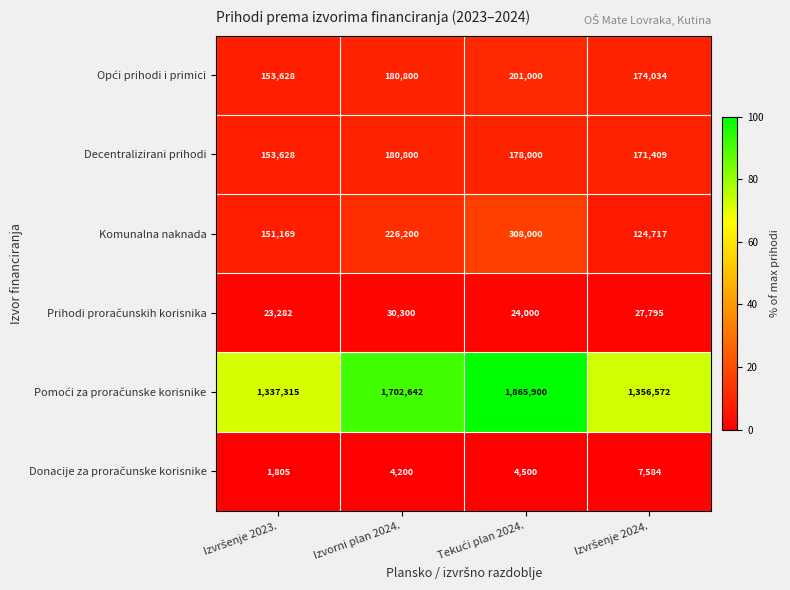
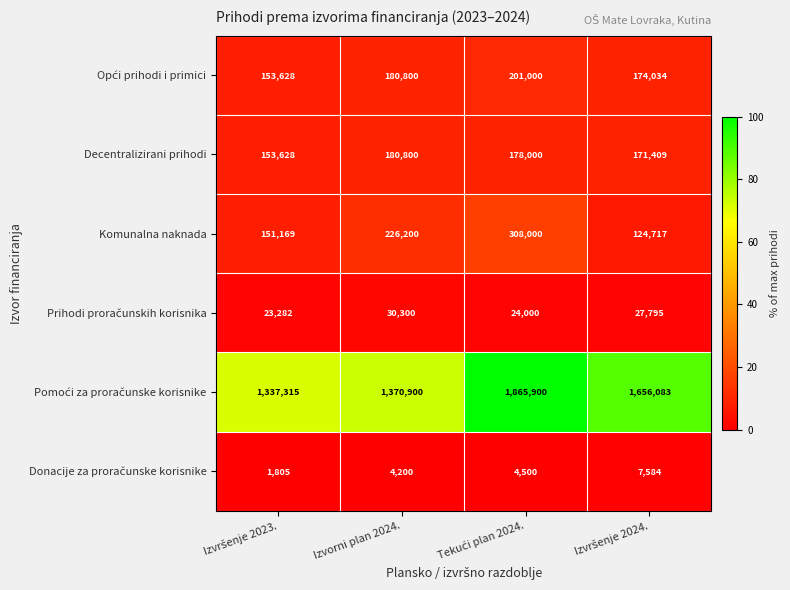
Pomoći za proračunske korisnike, Izvorni plan 2024.: 1,702,642 -> 1,370,900
Pomoći za proračunske korisnike, Izvršenje 2024.: 1,356,572 -> 1,656,083
